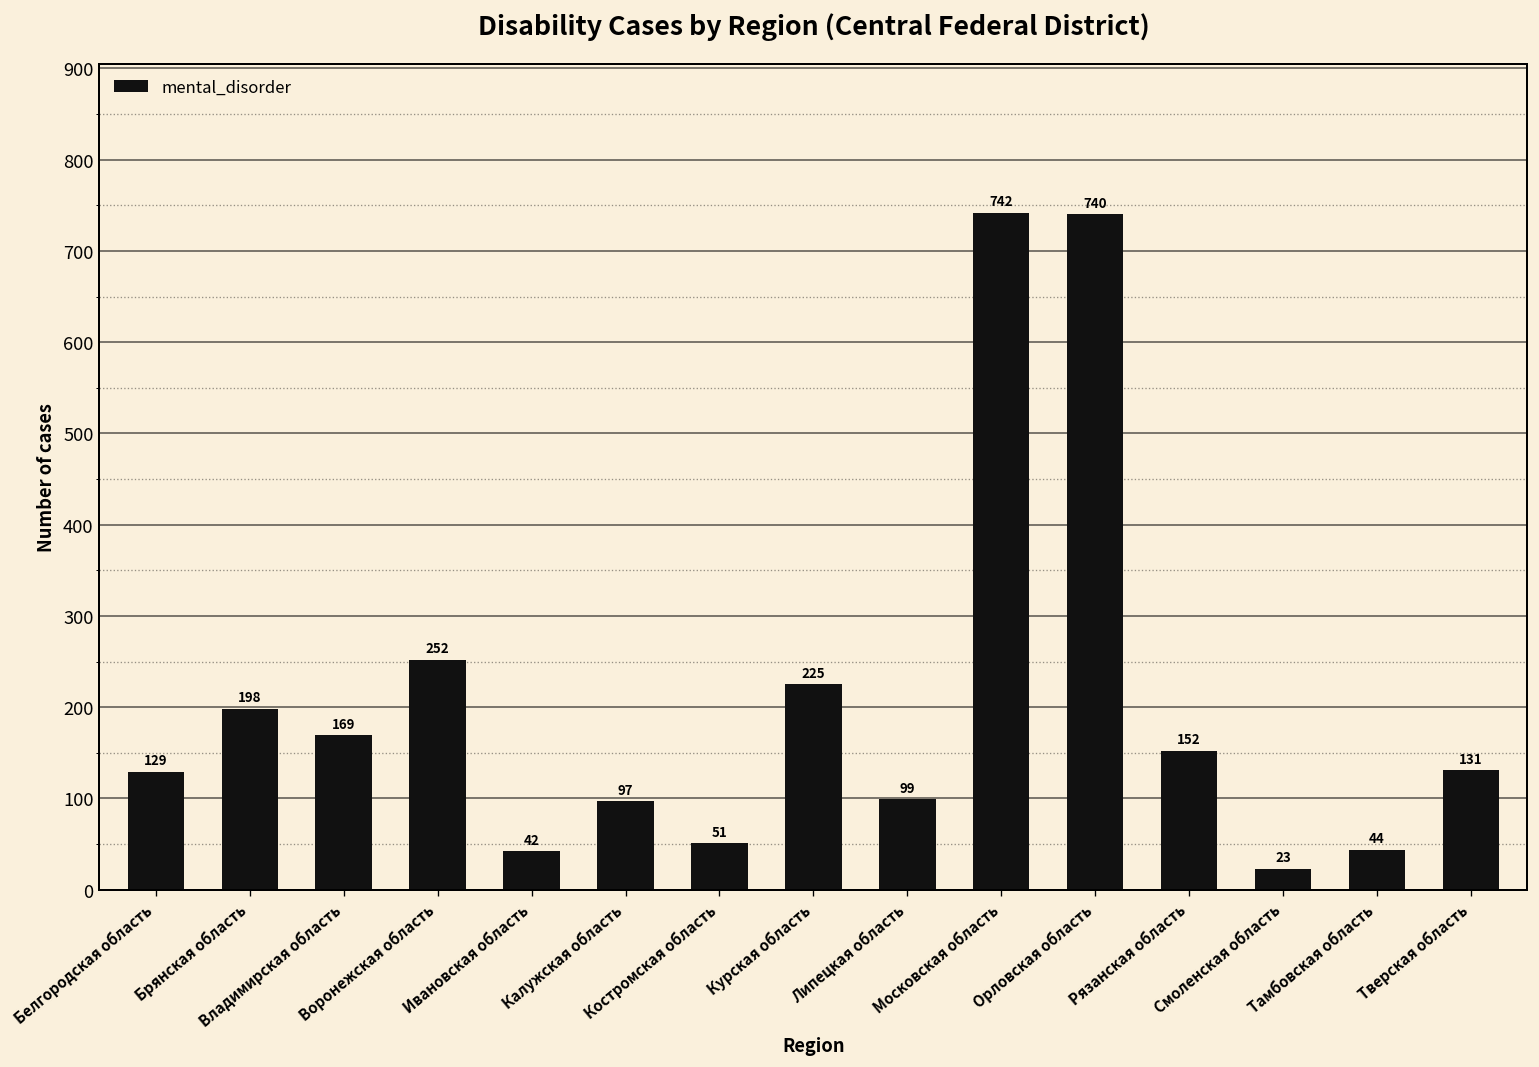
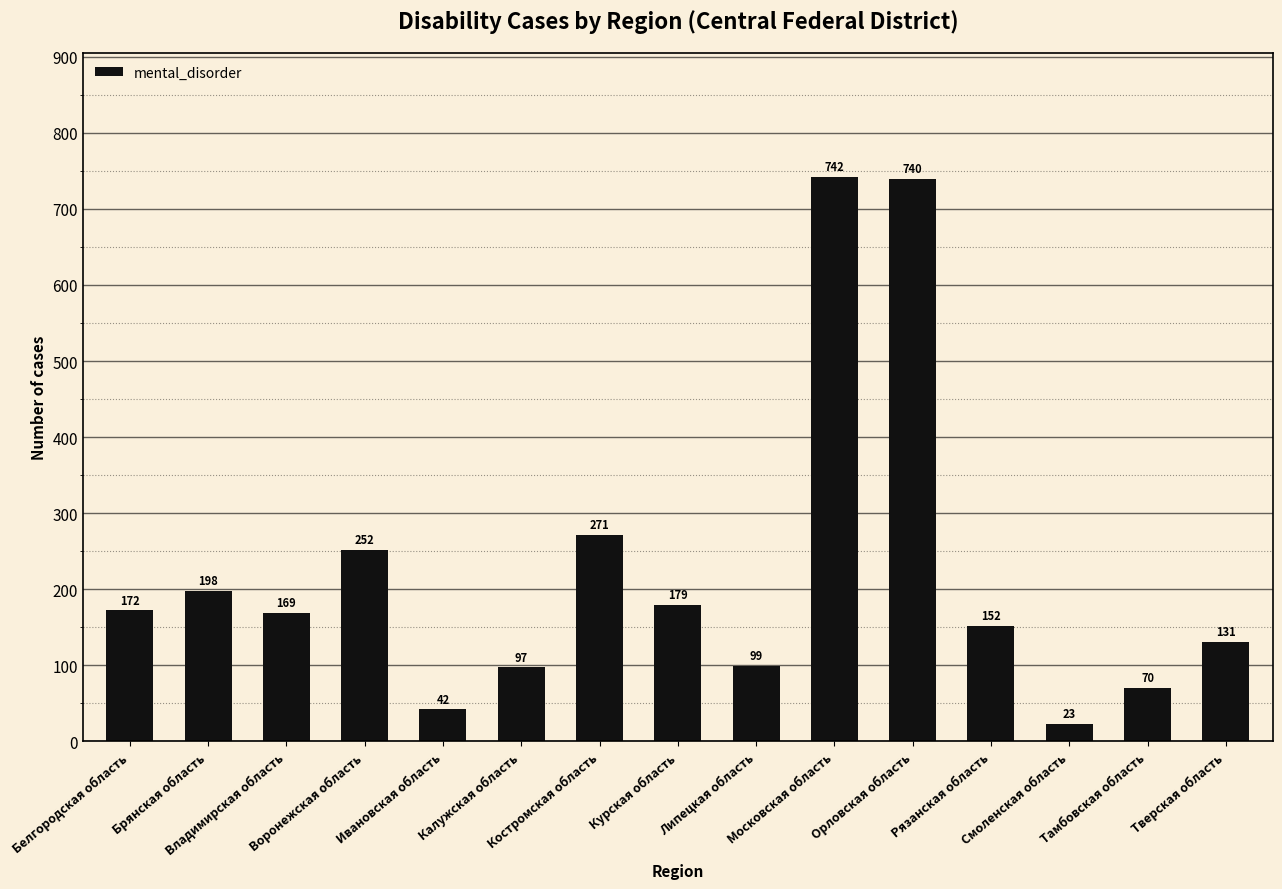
Белгородская область: 129 -> 172
Костромская область: 51 -> 271
Курская область: 225 -> 179
Тамбовская область: 44 -> 70
